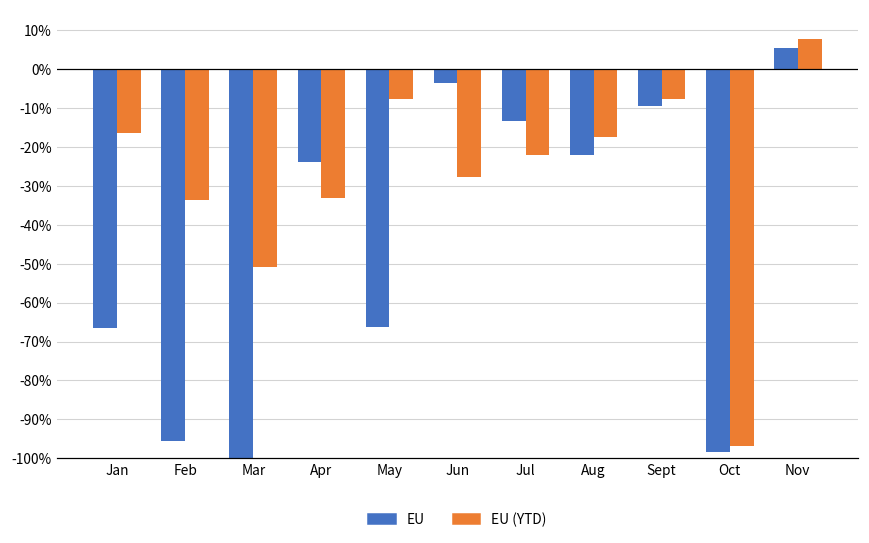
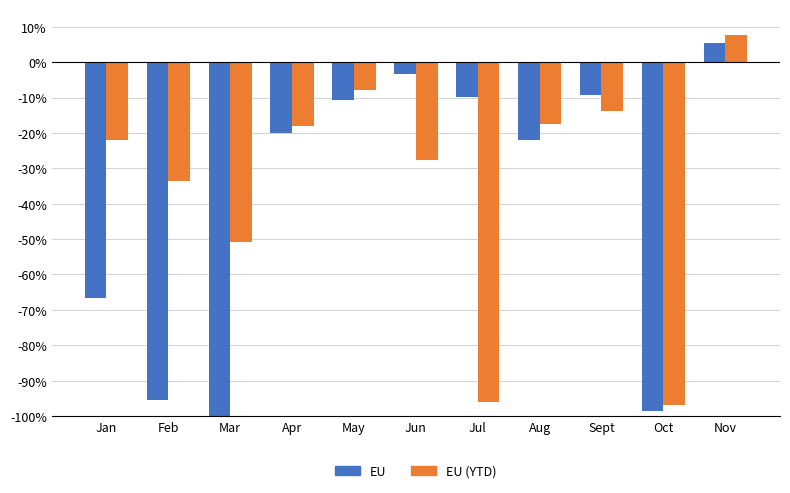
EU (YTD), Jan: -17% -> -22%
EU, Apr: -24% -> -20%
EU (YTD), Apr: -33% -> -18%
EU, May: -66% -> -11%
EU, Jul: -13% -> -10%
EU (YTD), Jul: -22% -> -96%
EU (YTD), Sept: -8% -> -14%
